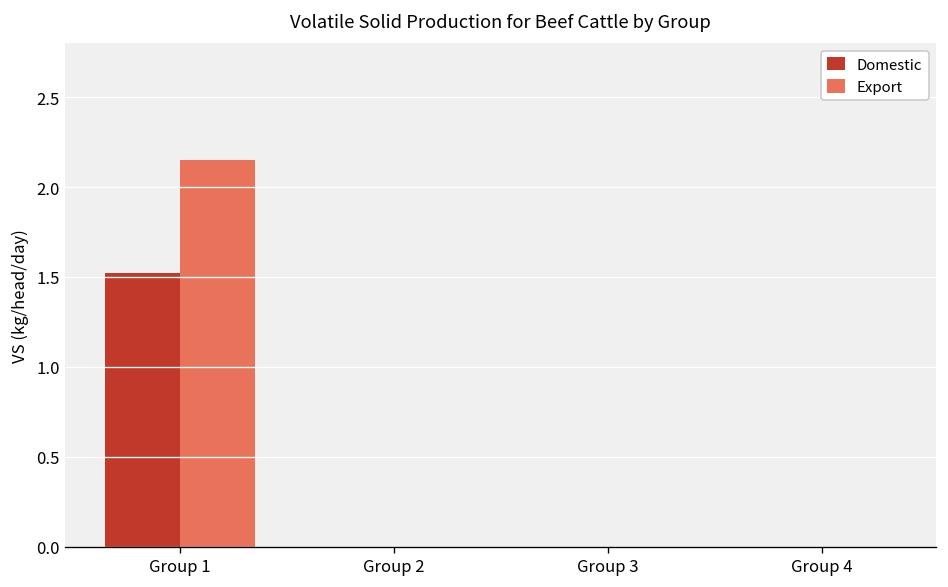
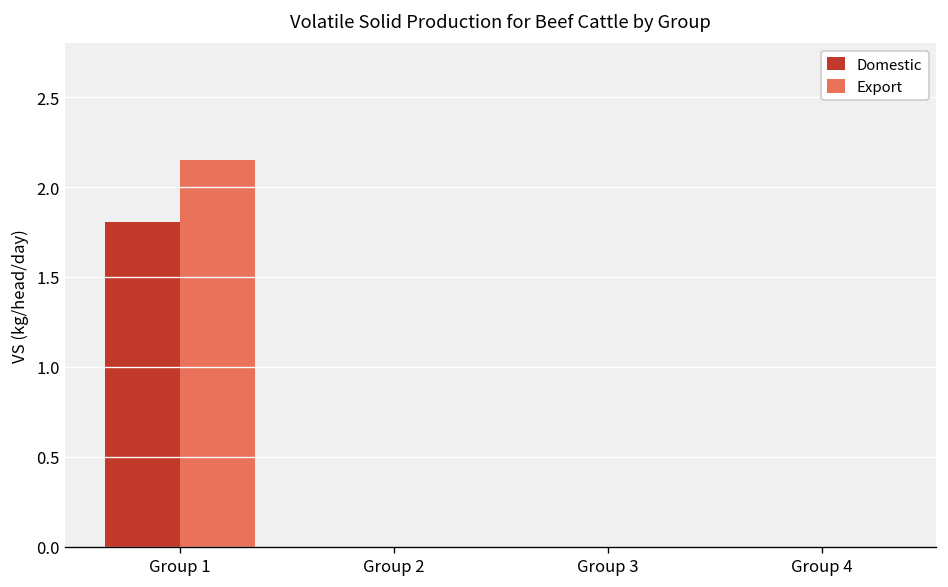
Domestic, Group 1: 1.52 -> 1.80
